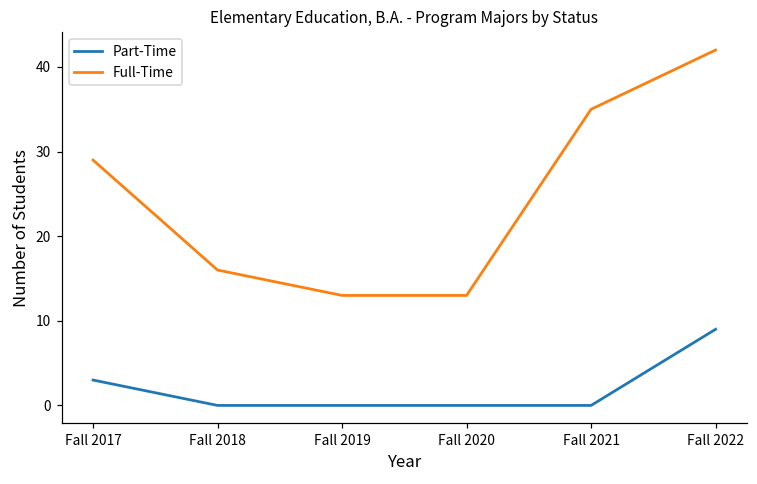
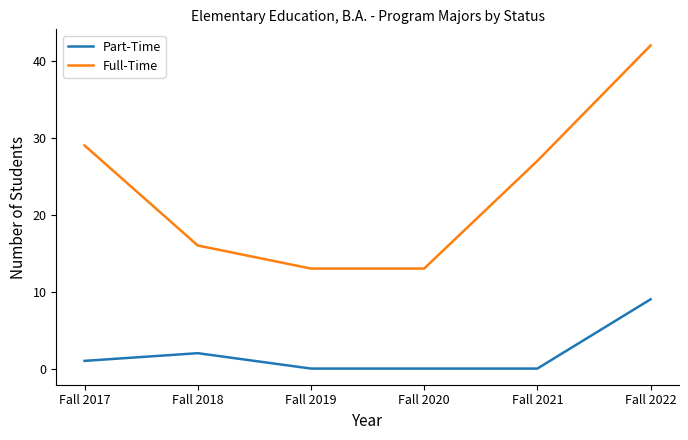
Part-Time, Fall 2017: 3 -> 1
Part-Time, Fall 2018: 0 -> 2
Full-Time, Fall 2021: 35 -> 27
